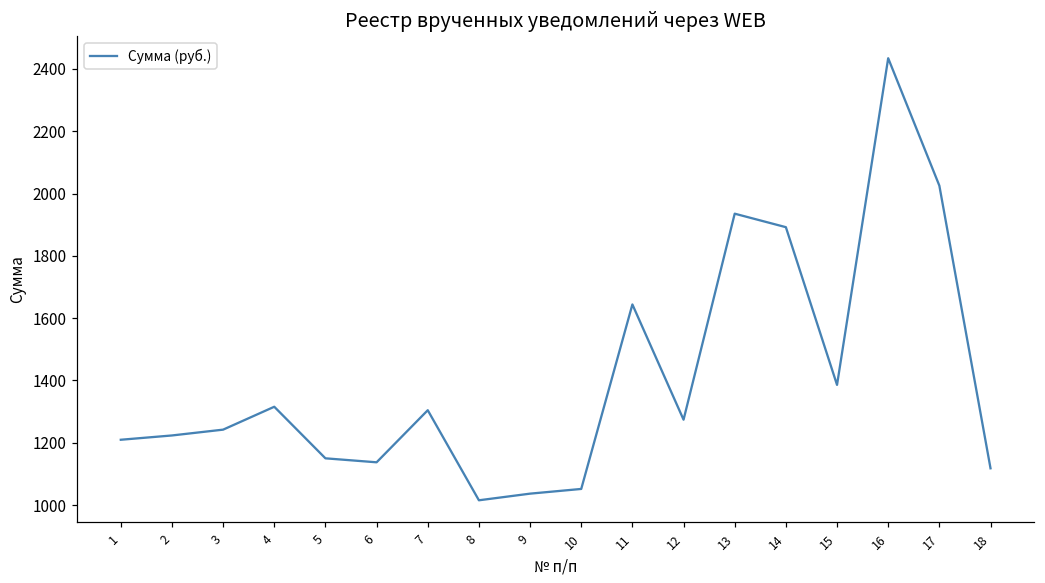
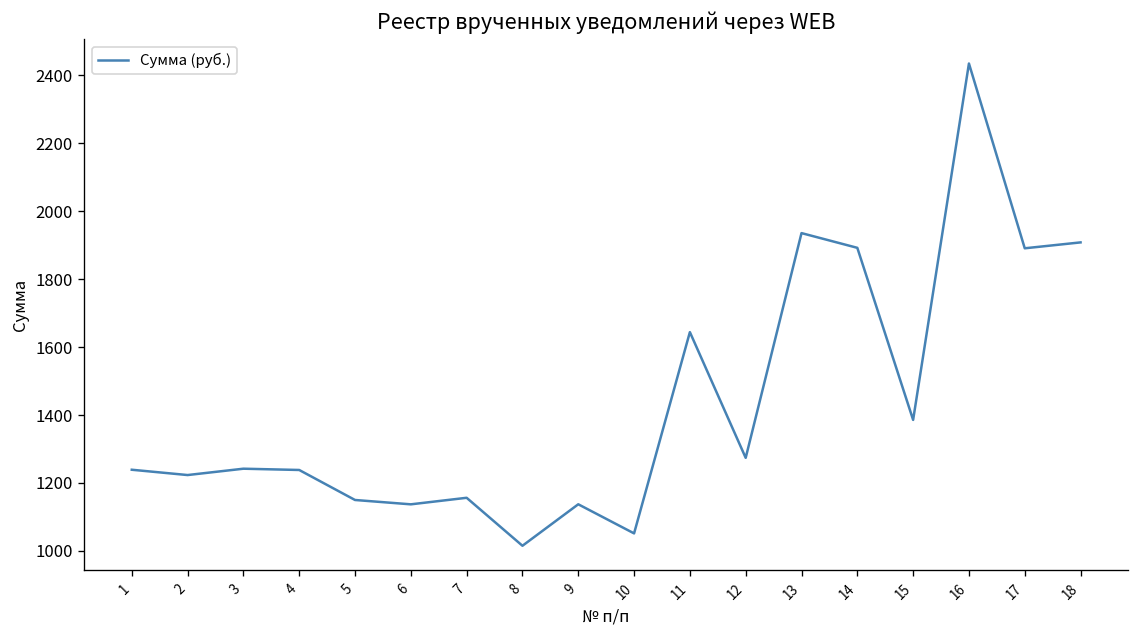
1: 1210 -> 1240
4: 1320 -> 1240
7: 1300 -> 1160
9: 1040 -> 1140
17: 2030 -> 1890
18: 1120 -> 1910
